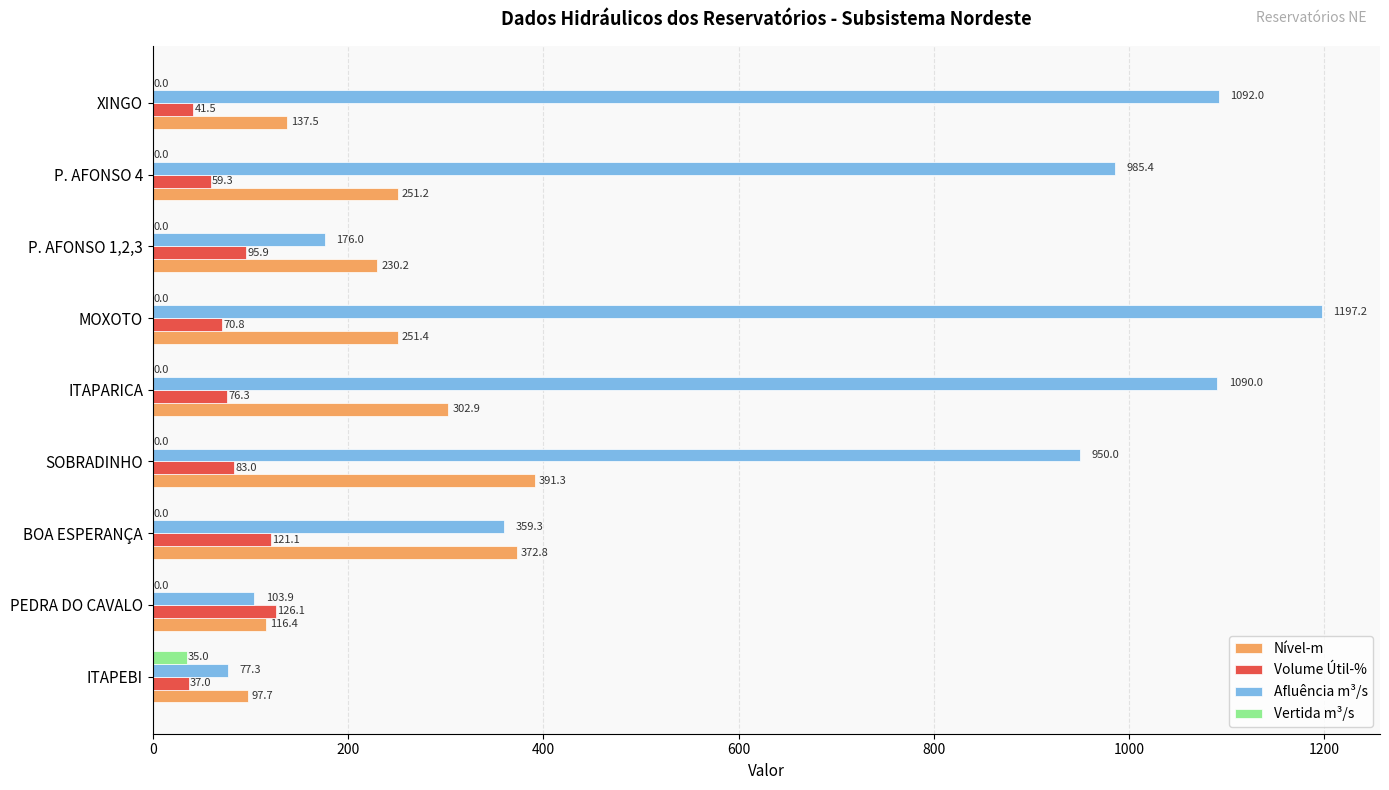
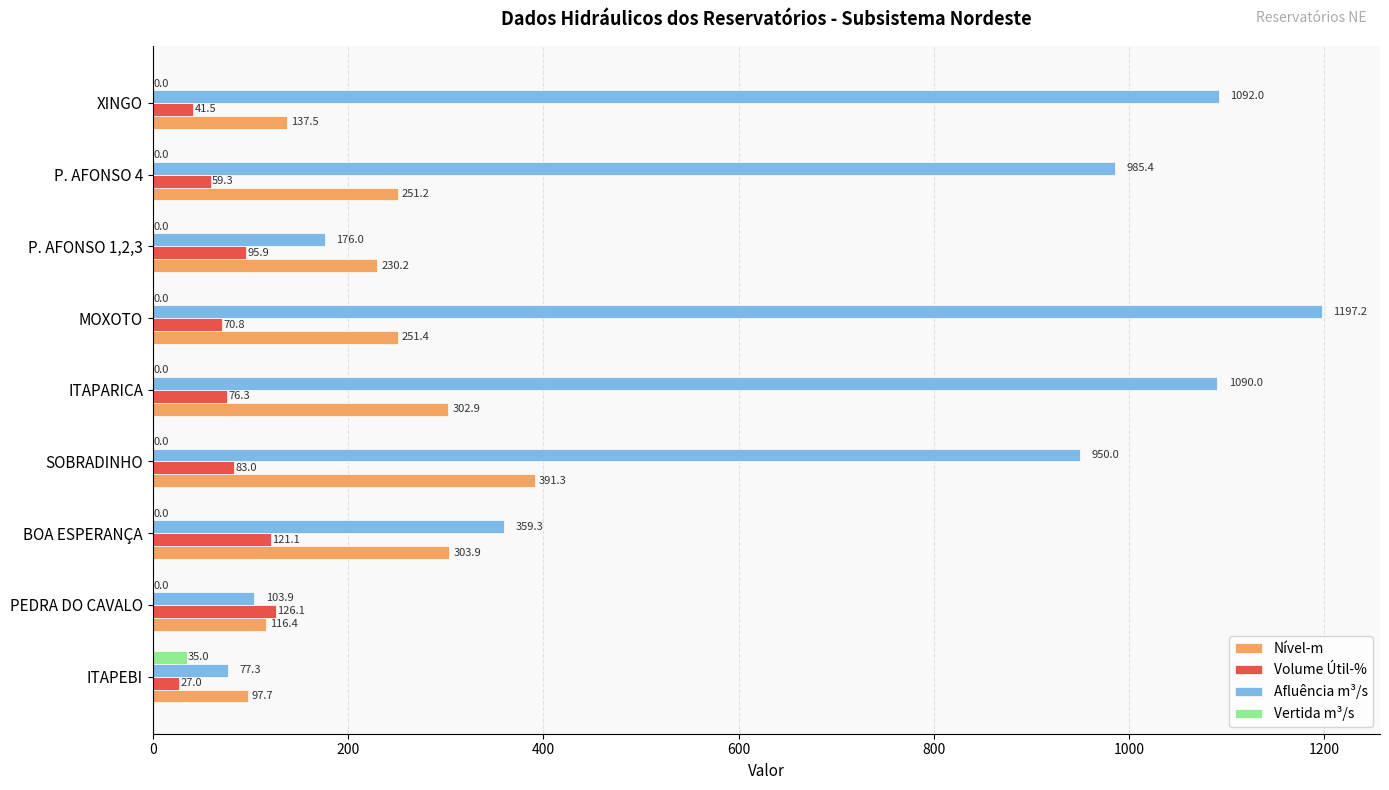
Nível-m, BOA ESPERANÇA: 372.8 -> 303.9
Volume Útil-%, ITAPEBI: 37.0 -> 27.0
